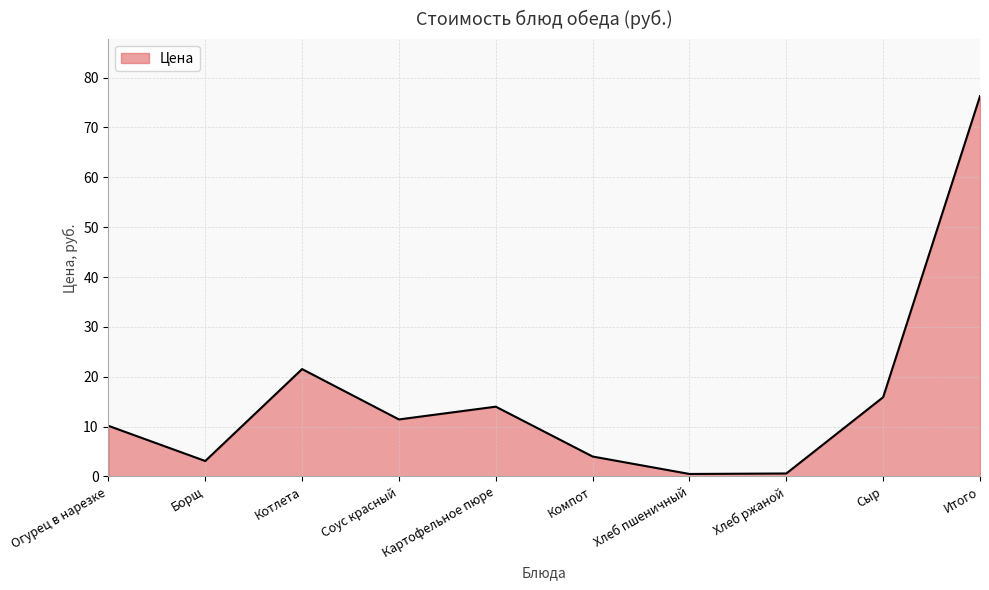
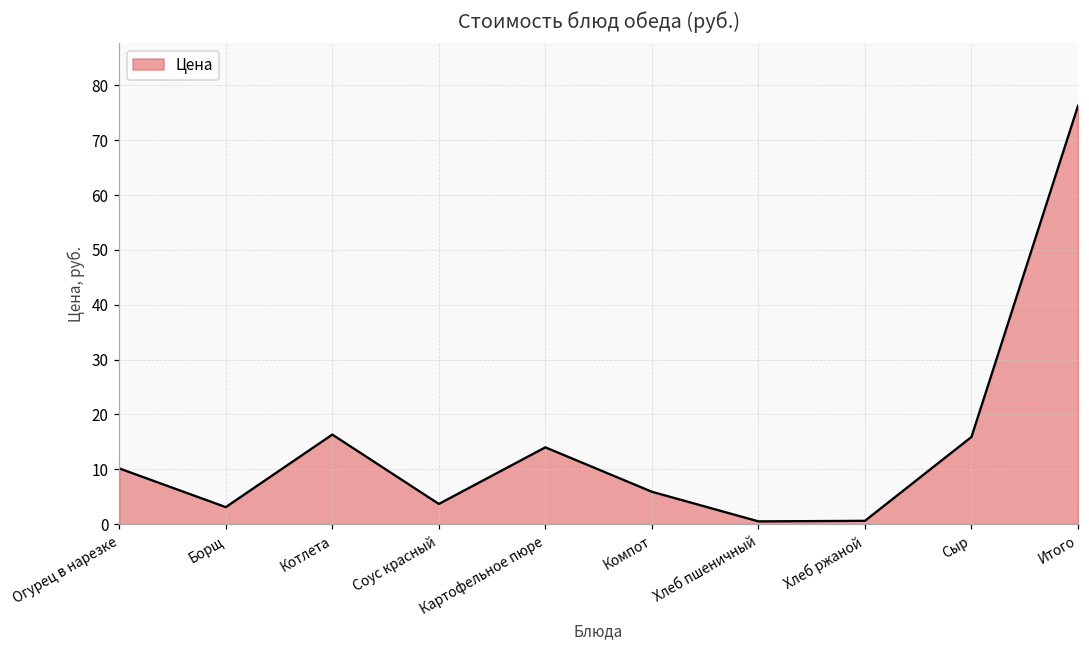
Котлета: 22 -> 16
Соус красный: 11 -> 4
Компот: 4 -> 6
